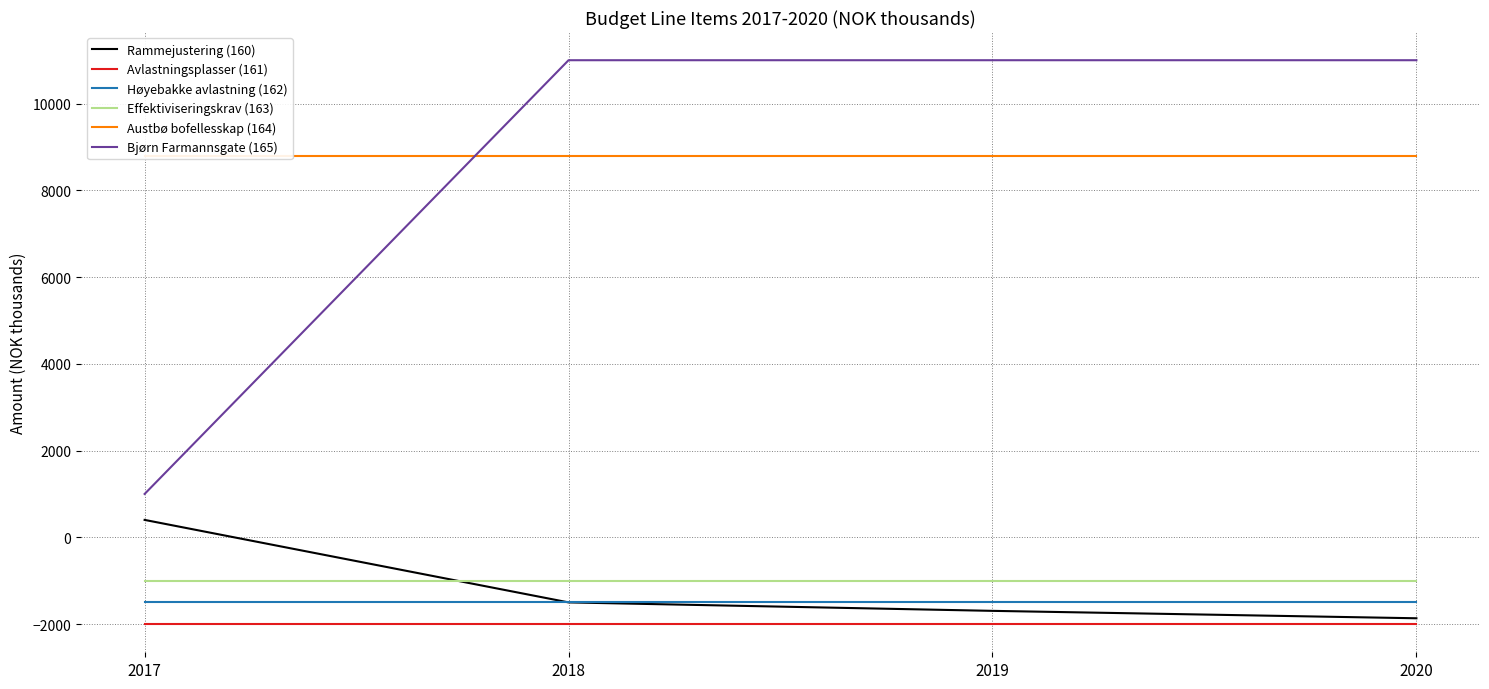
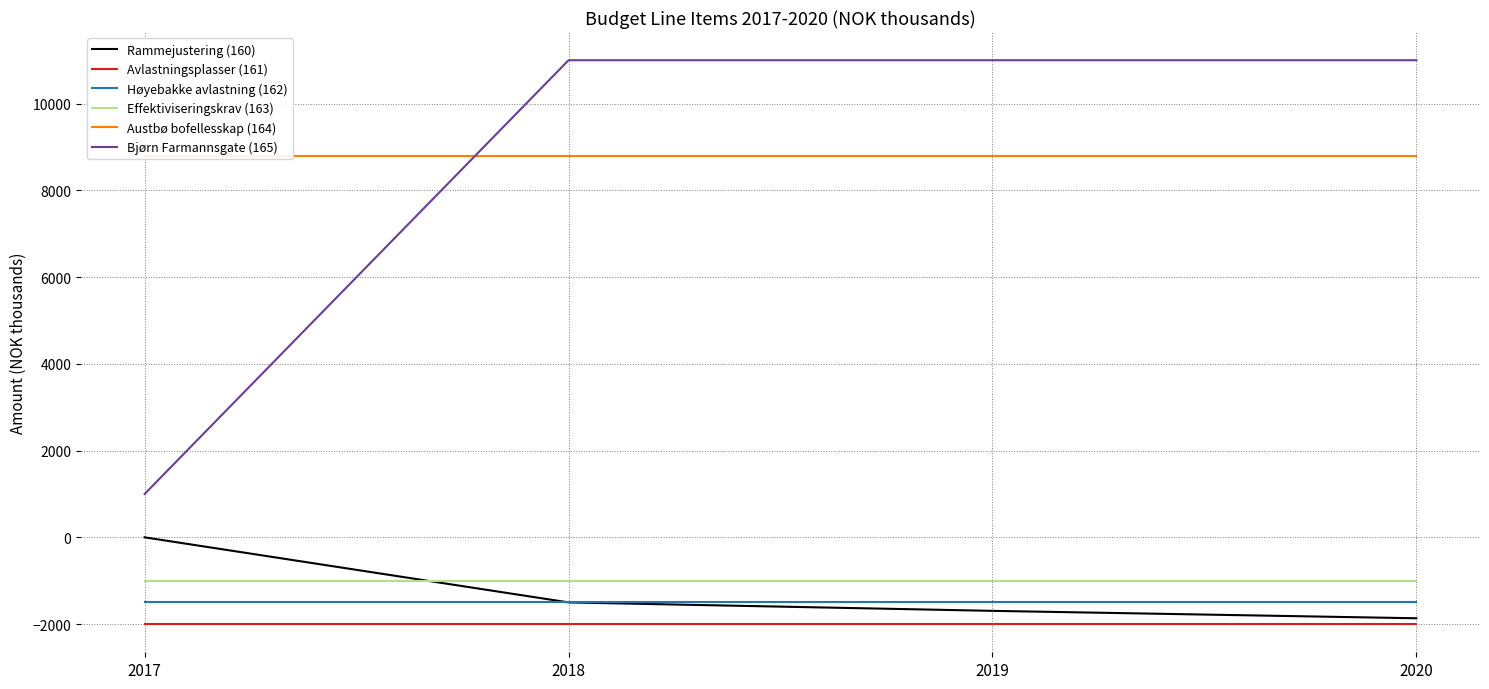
Rammejustering (160), 2017: 400 -> 0
